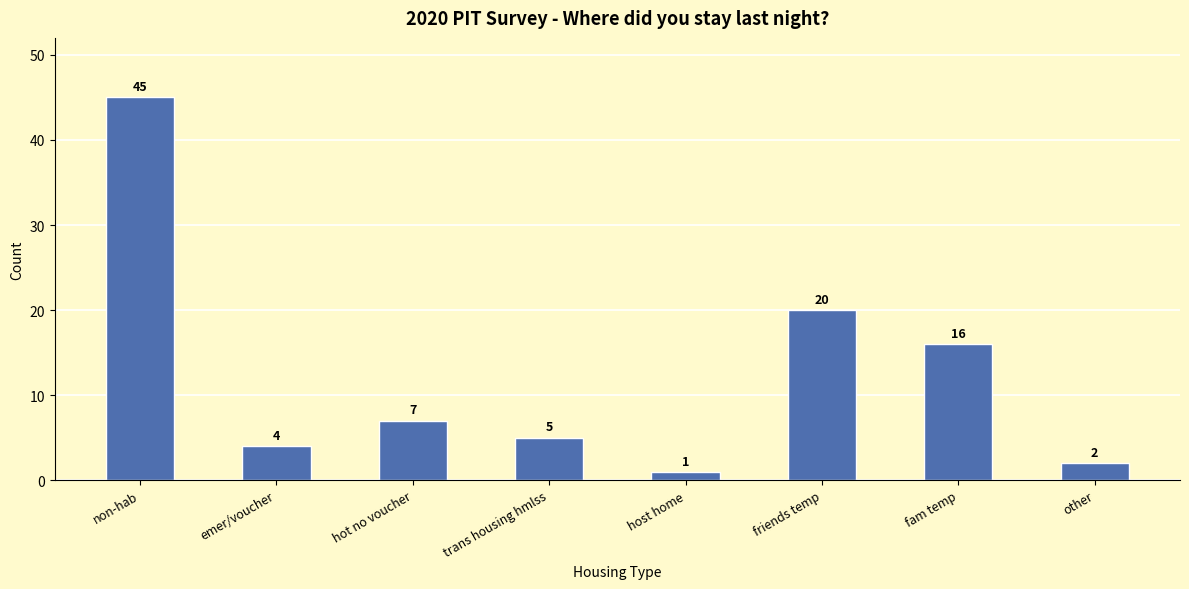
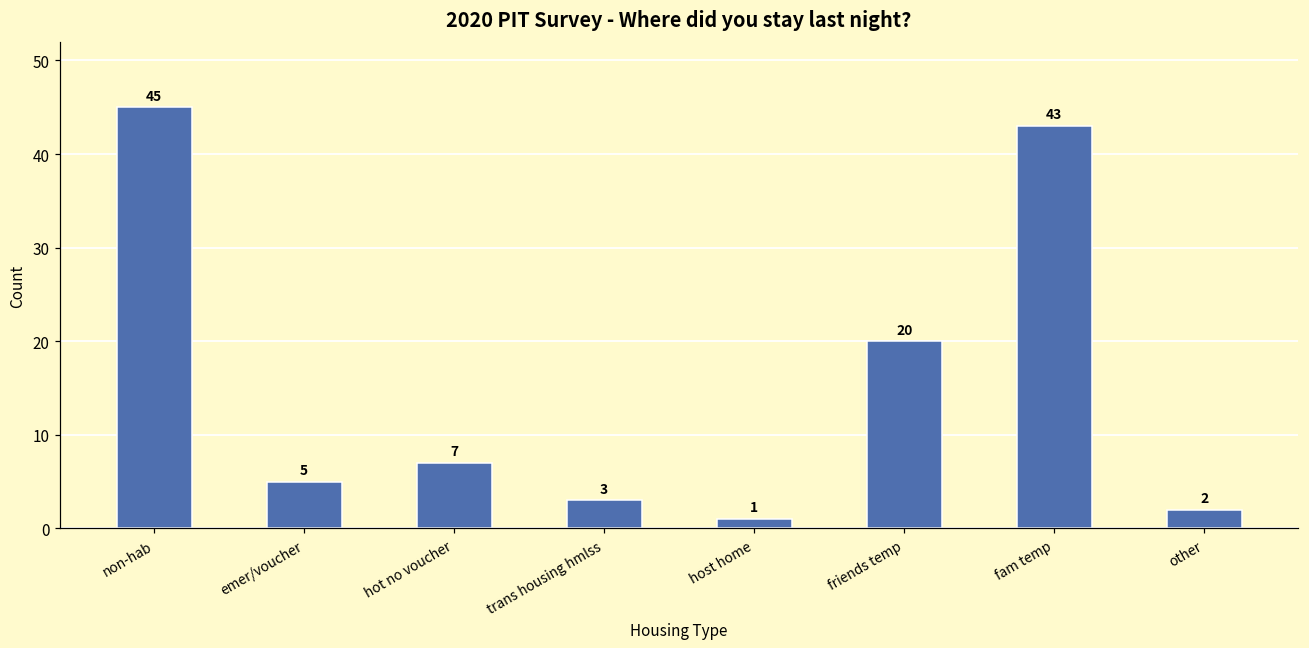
emer/voucher: 4 -> 5
trans housing hmlss: 5 -> 3
fam temp: 16 -> 43
